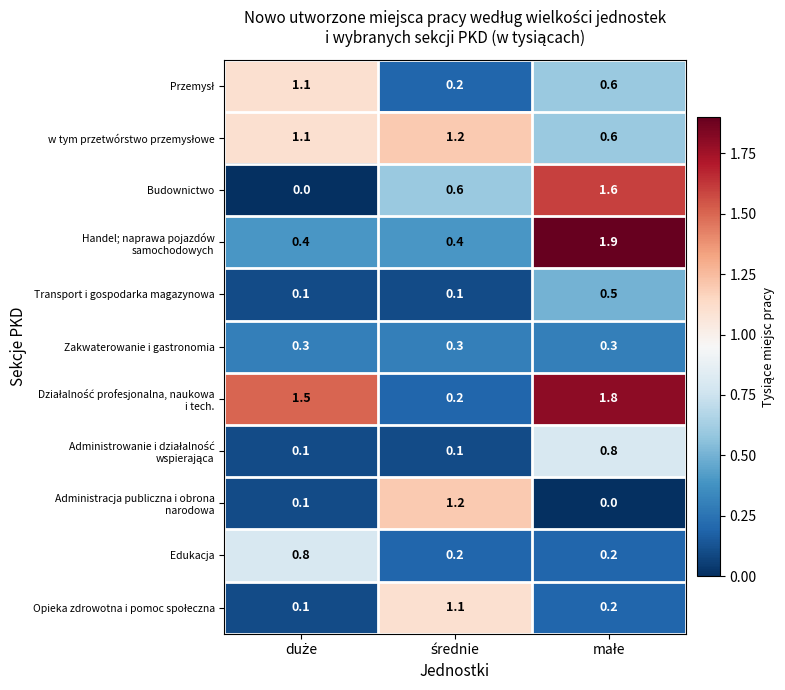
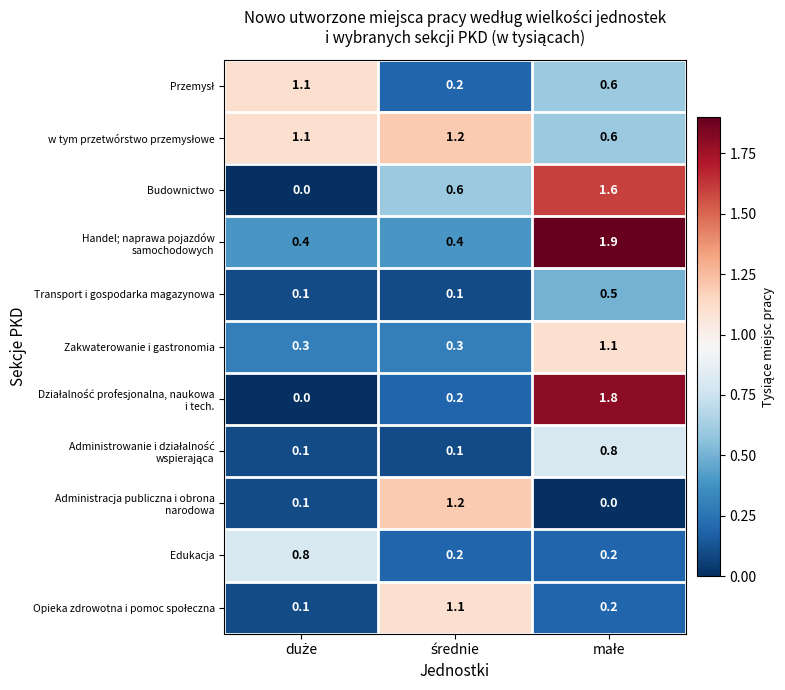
Zakwaterowanie i gastronomia, małe: 0.3 -> 1.1
Działalność profesjonalna, naukowa i tech., duże: 1.5 -> 0.0
